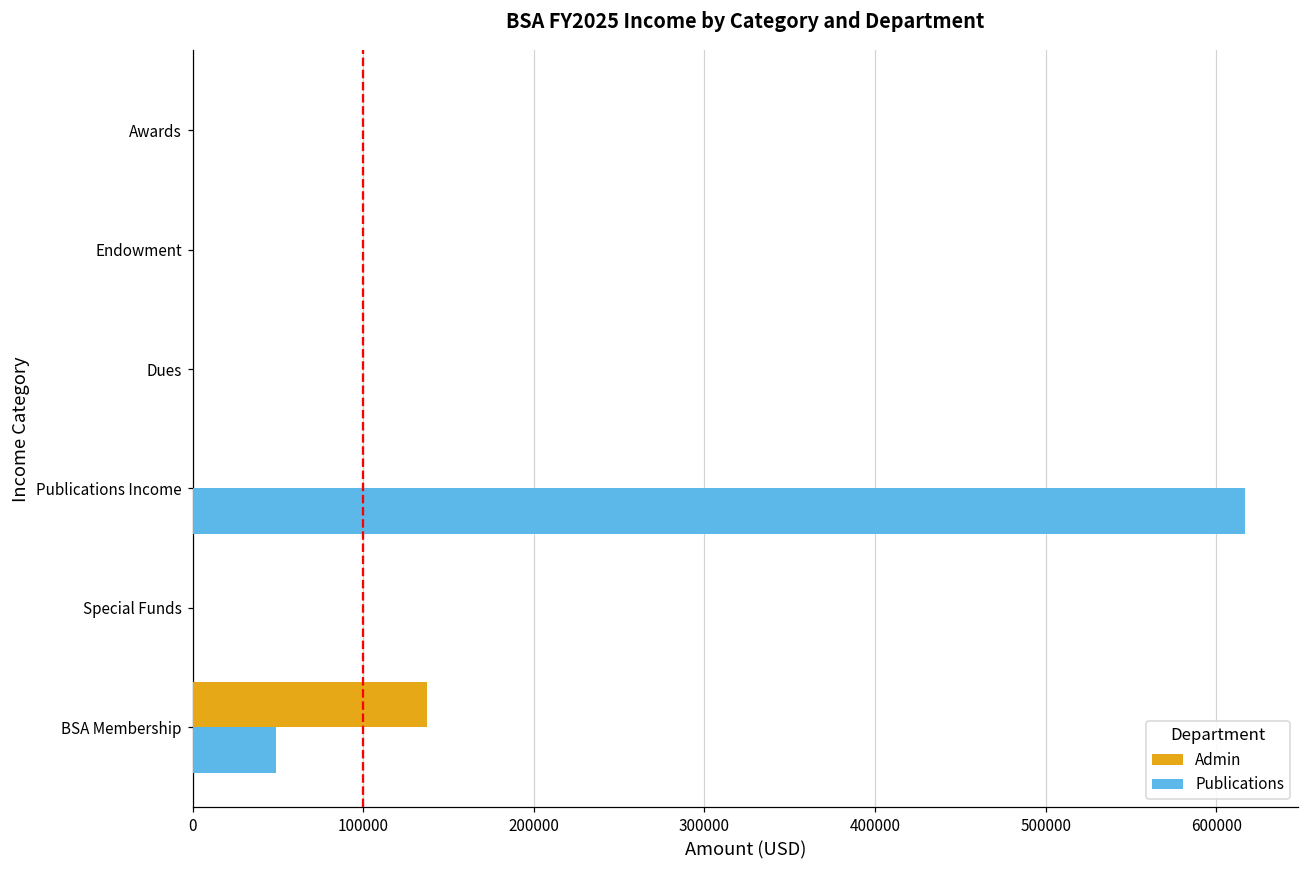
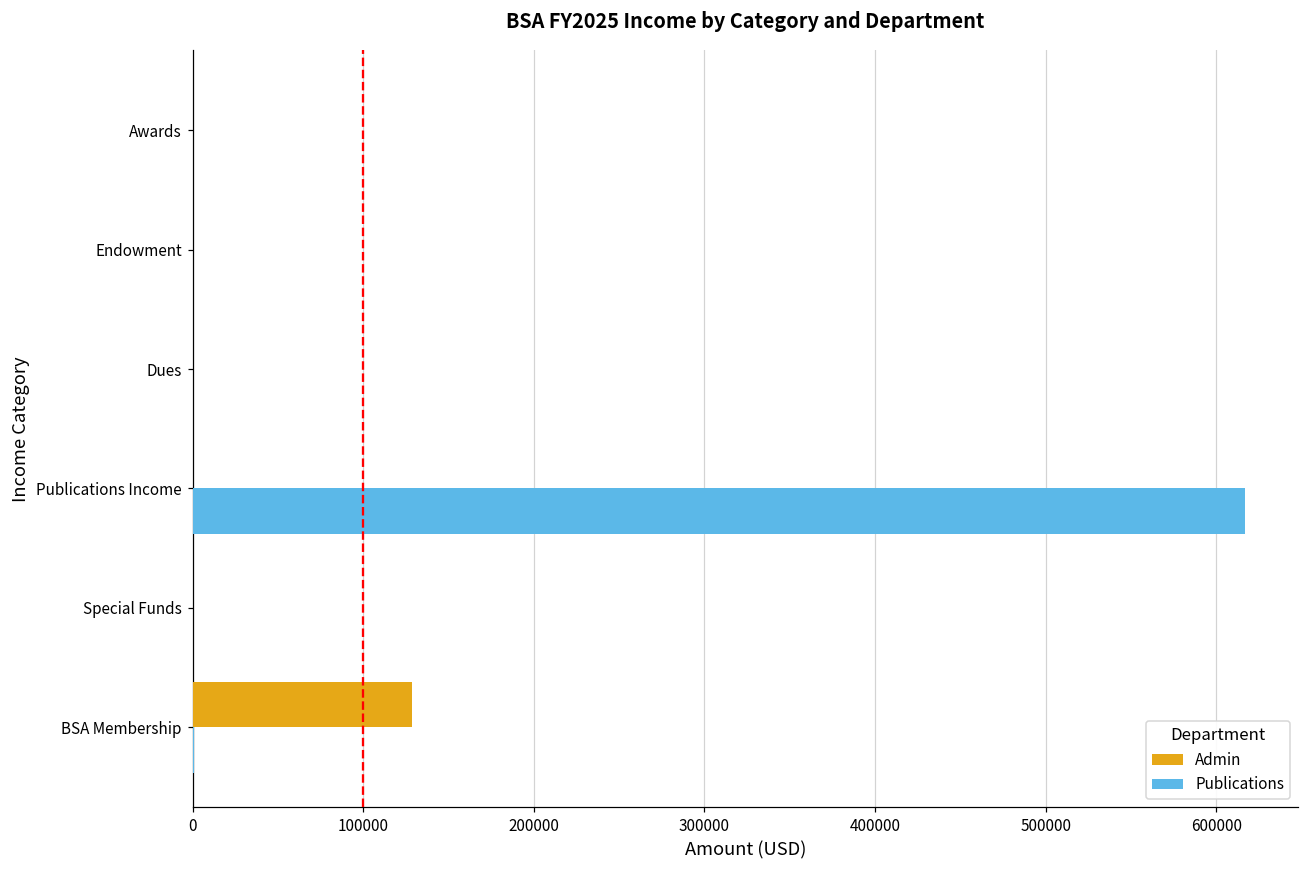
Admin, BSA Membership: 138000 -> 128000
Publications, BSA Membership: 49000 -> 1000
